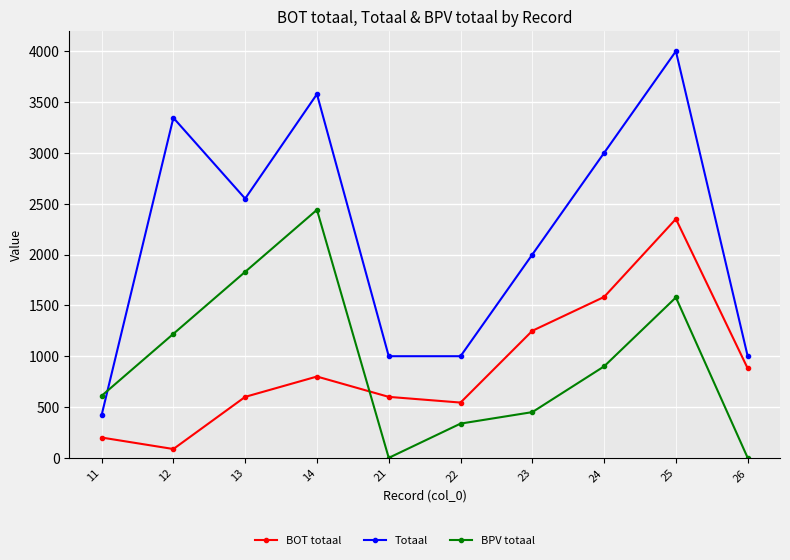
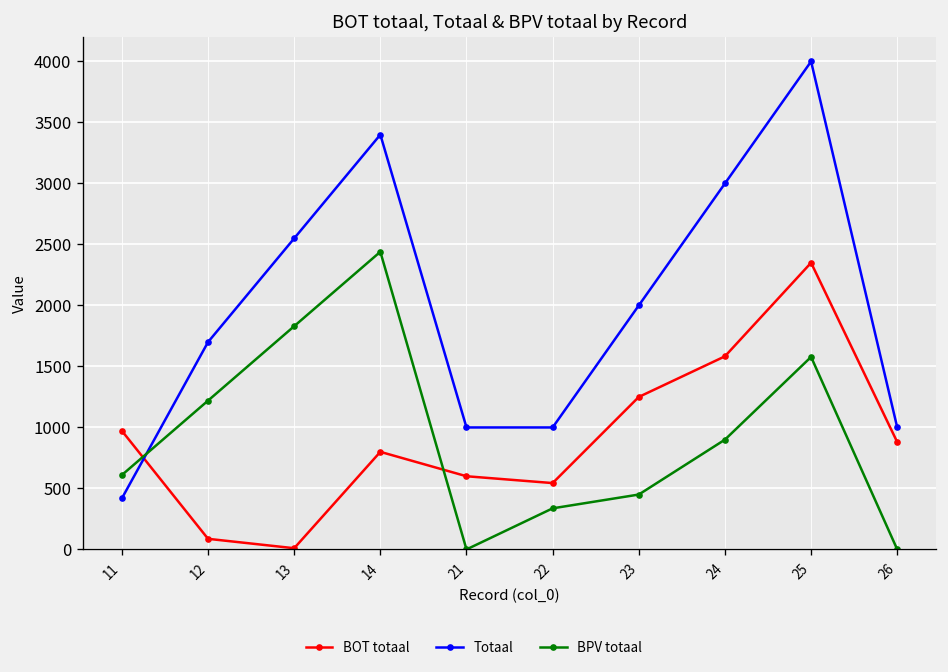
BOT totaal, 11: 200 -> 970
Totaal, 12: 3350 -> 1700
BOT totaal, 13: 600 -> 10
Totaal, 14: 3580 -> 3400
